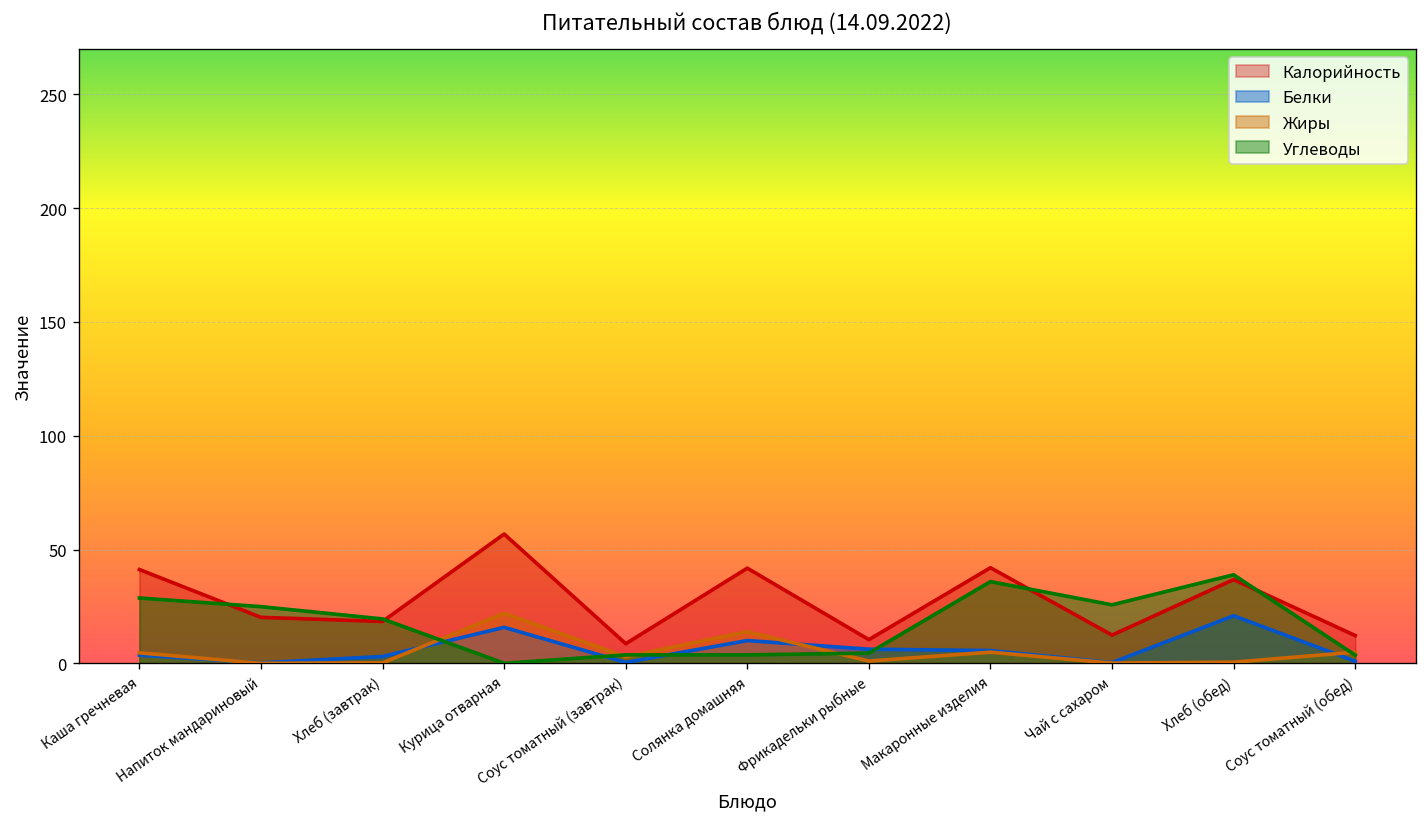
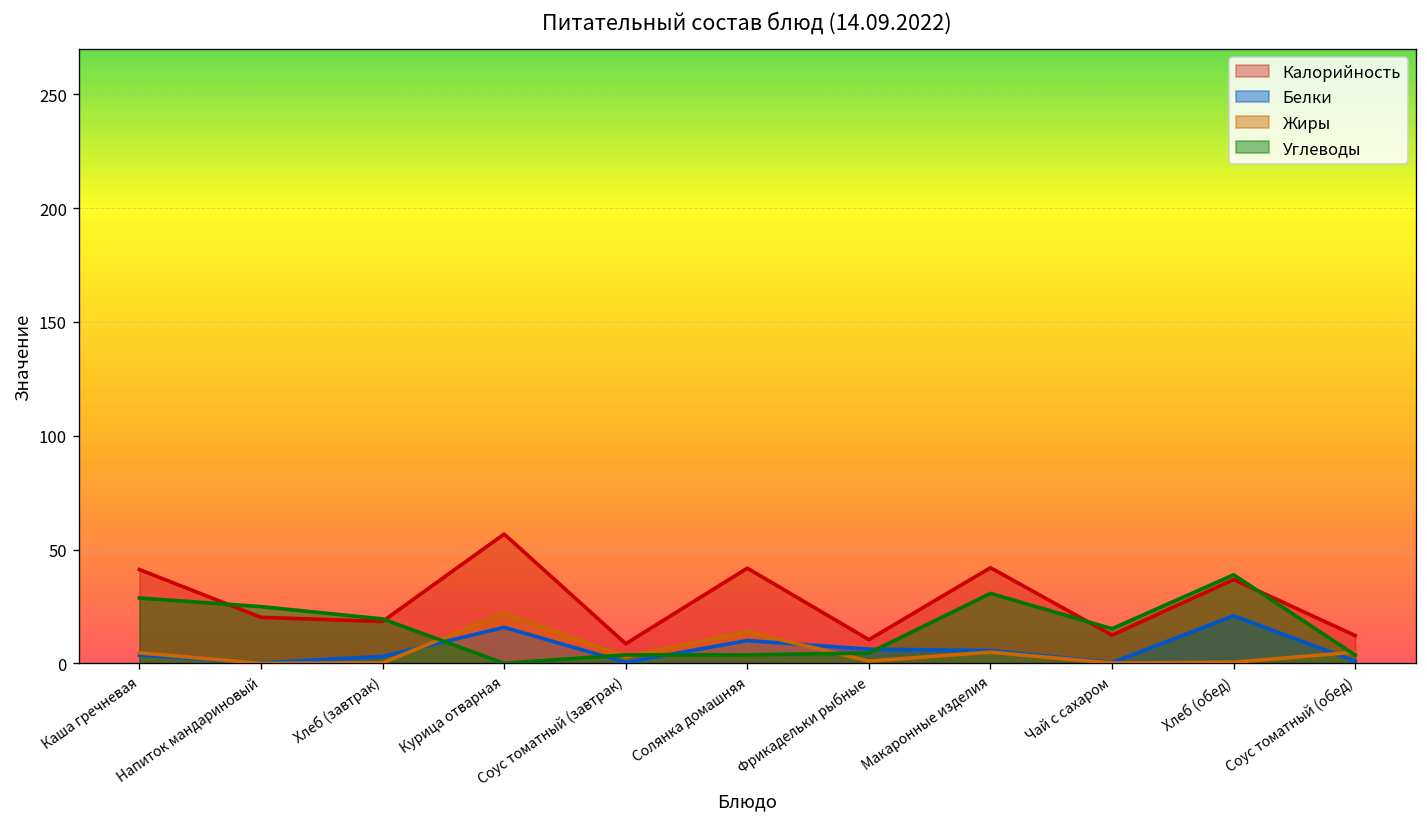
Углеводы, Макаронные изделия: 36 -> 31
Углеводы, Чай с сахаром: 26 -> 15
